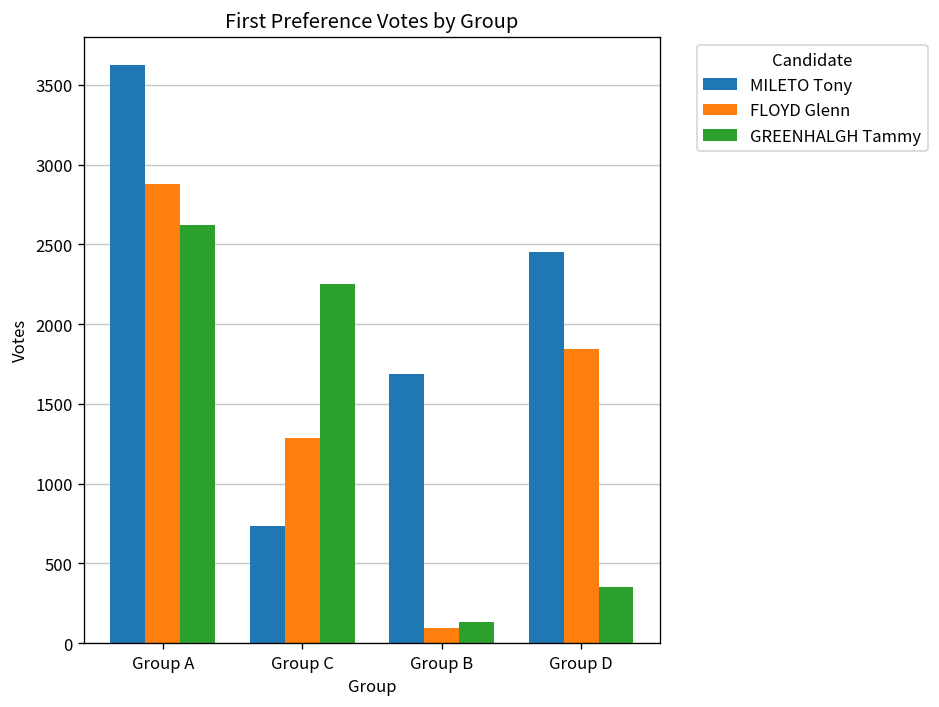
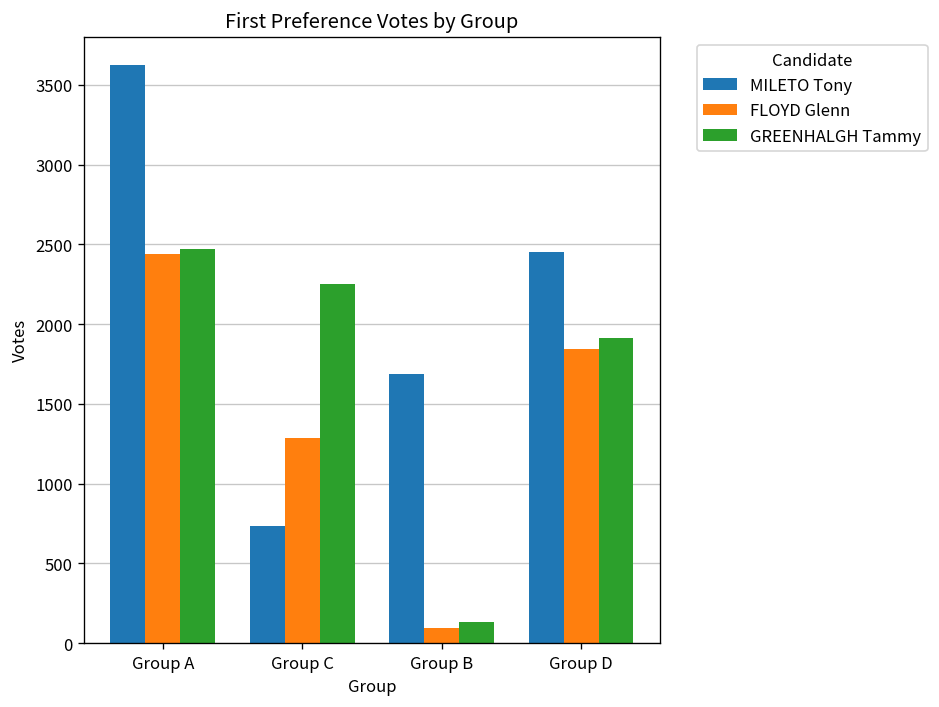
FLOYD Glenn, Group A: 2880 -> 2440
GREENHALGH Tammy, Group A: 2620 -> 2470
GREENHALGH Tammy, Group D: 350 -> 1910
